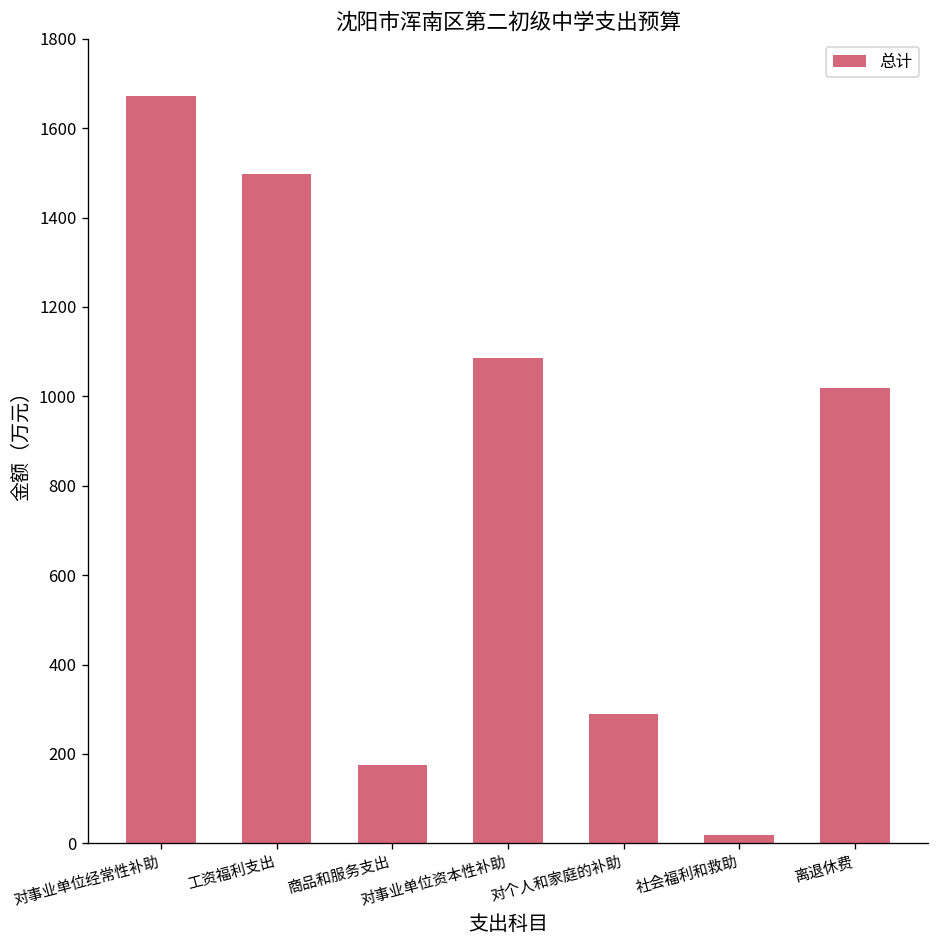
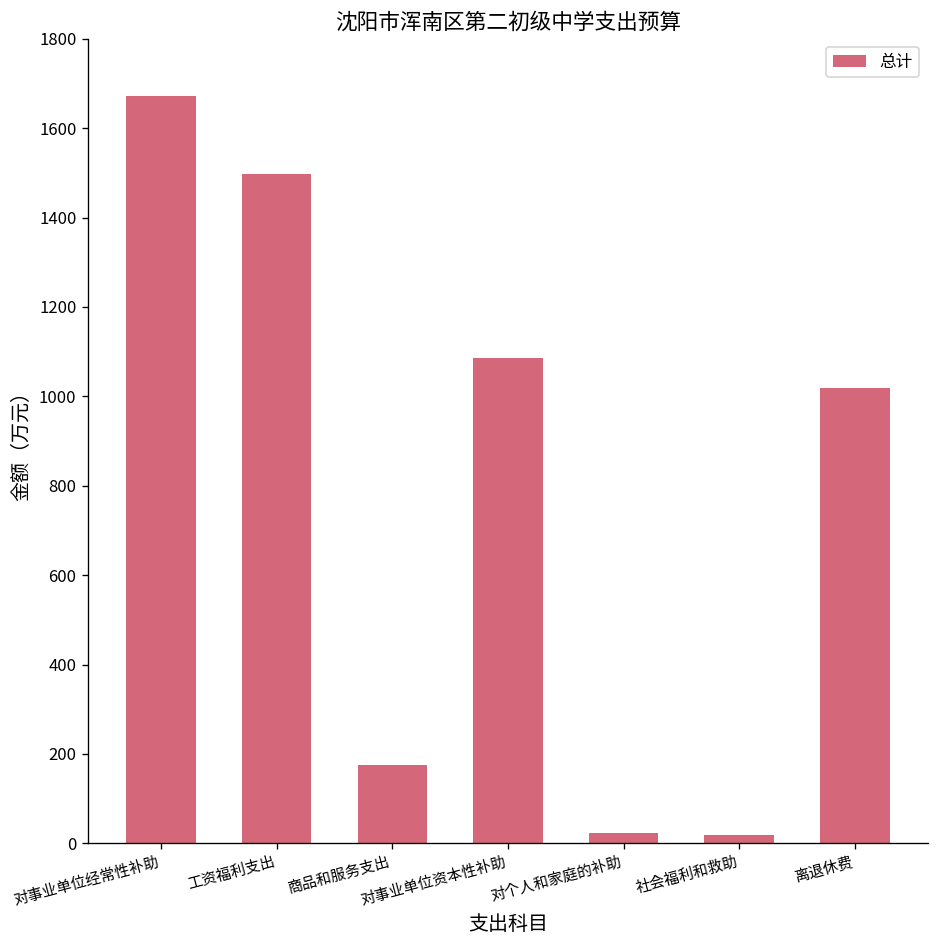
对个人和家庭的补助: 290 -> 20
